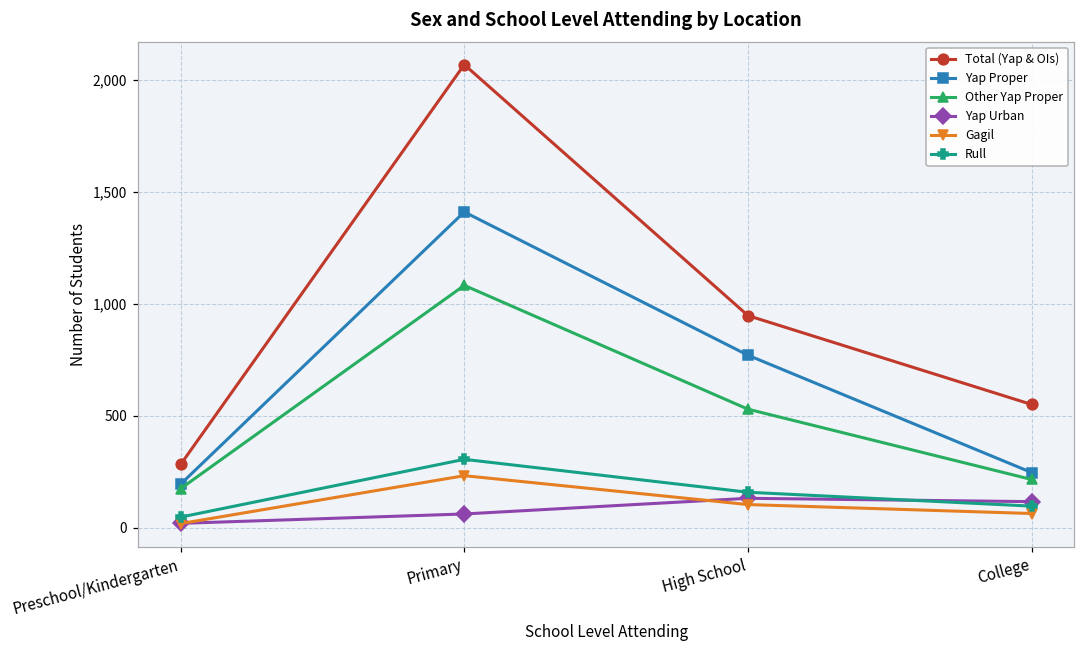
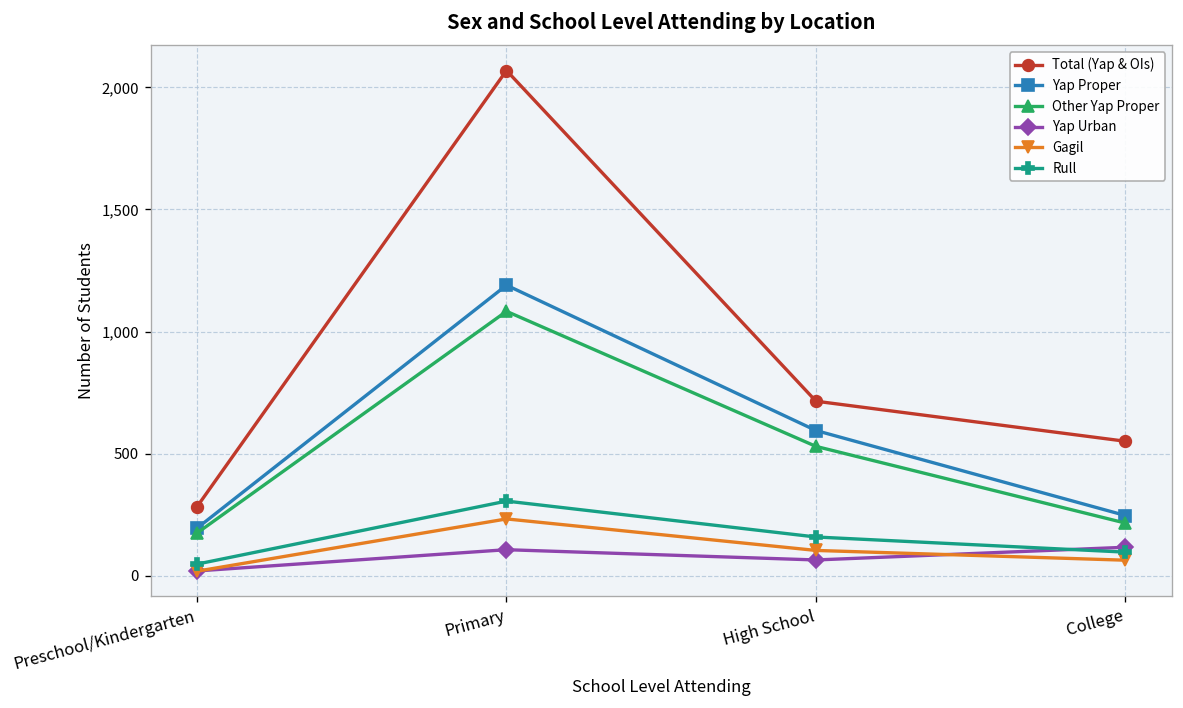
Yap Proper, Primary: 1,410 -> 1,190
Yap Urban, Primary: 60 -> 110
Total (Yap & OIs), High School: 950 -> 720
Yap Proper, High School: 770 -> 600
Yap Urban, High School: 130 -> 70
